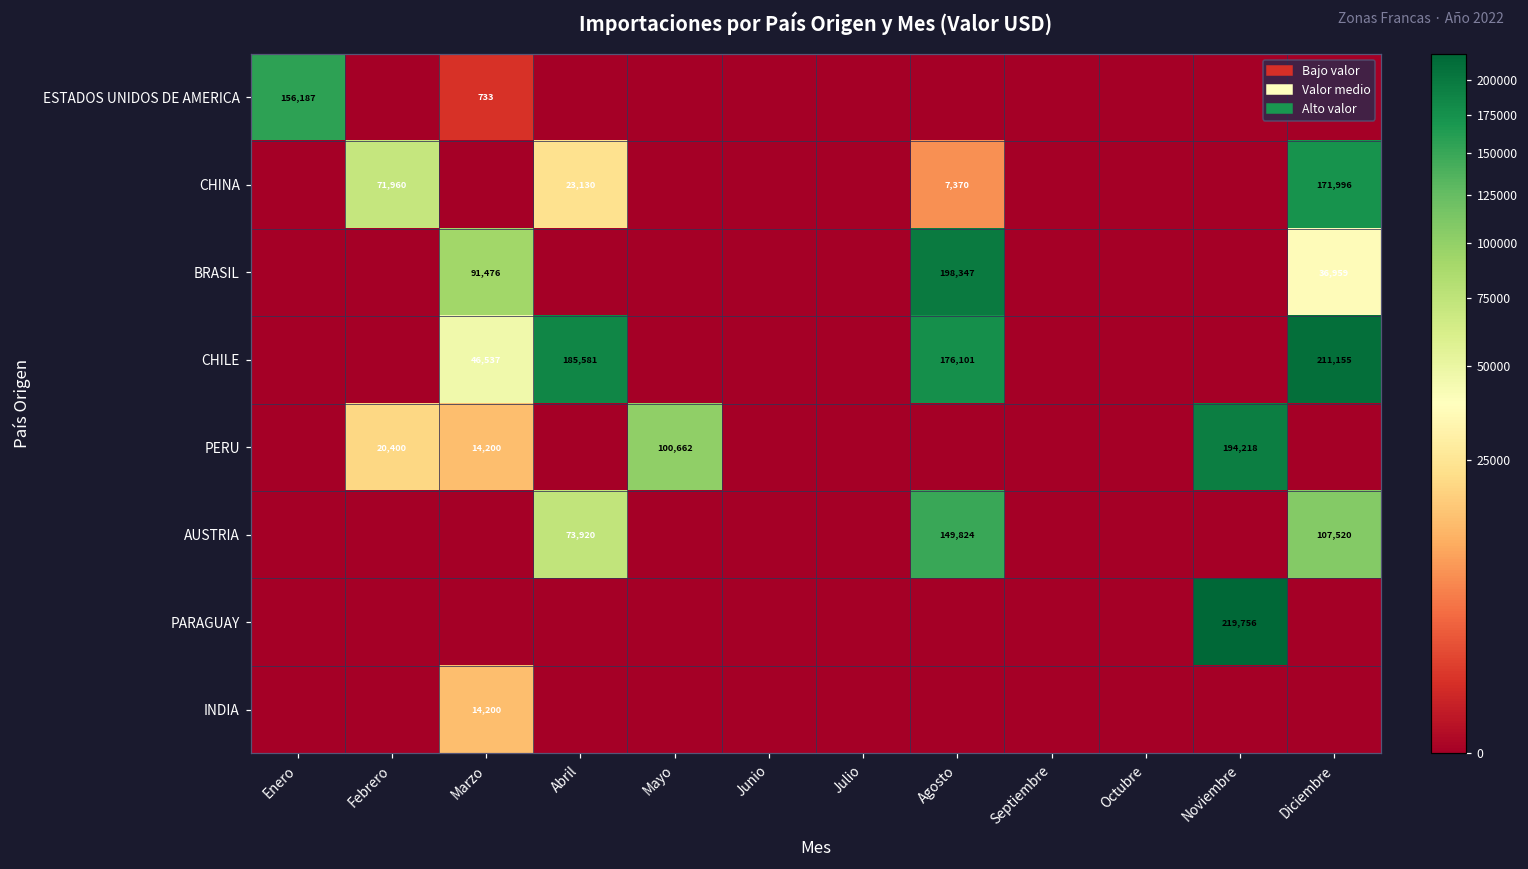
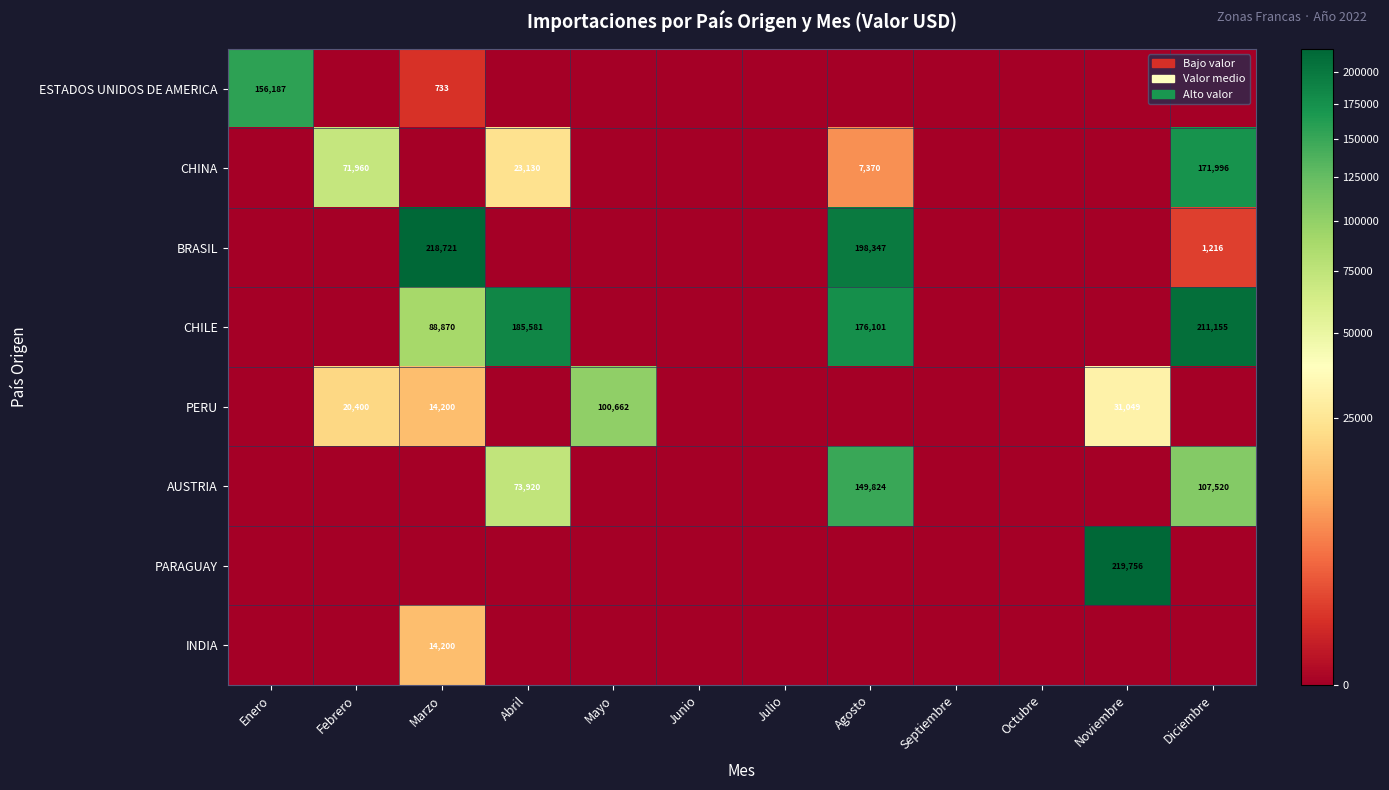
BRASIL, Marzo: 91,476 -> 218,721
BRASIL, Diciembre: 36,959 -> 1,216
CHILE, Marzo: 46,537 -> 88,870
PERU, Noviembre: 194,218 -> 31,049
